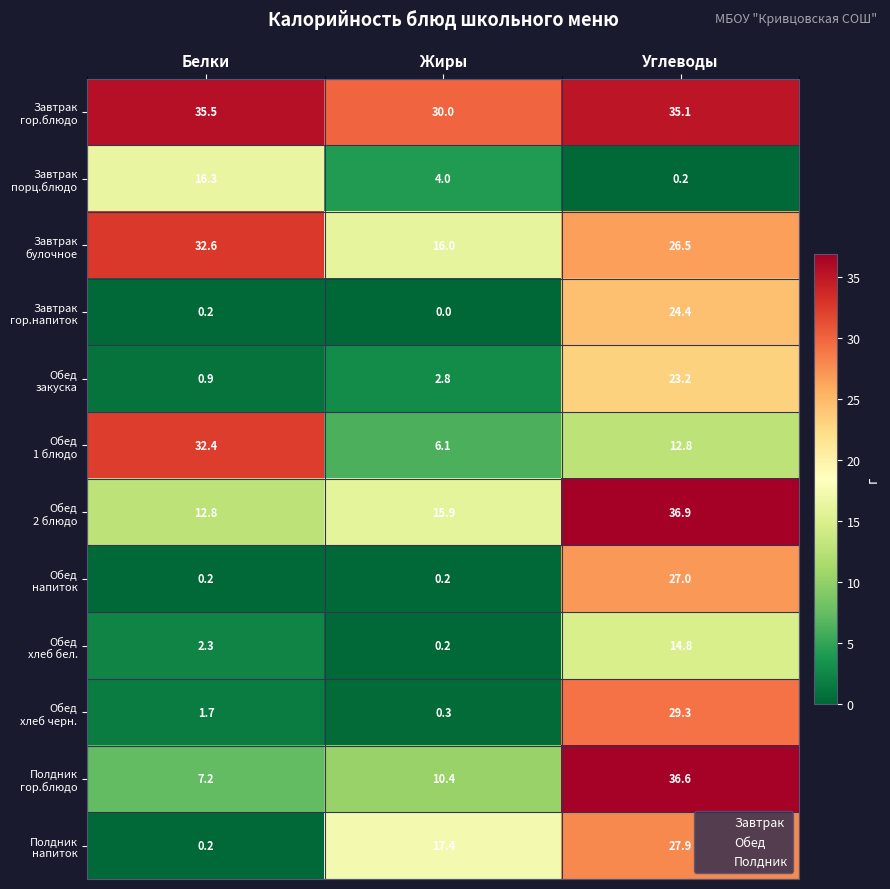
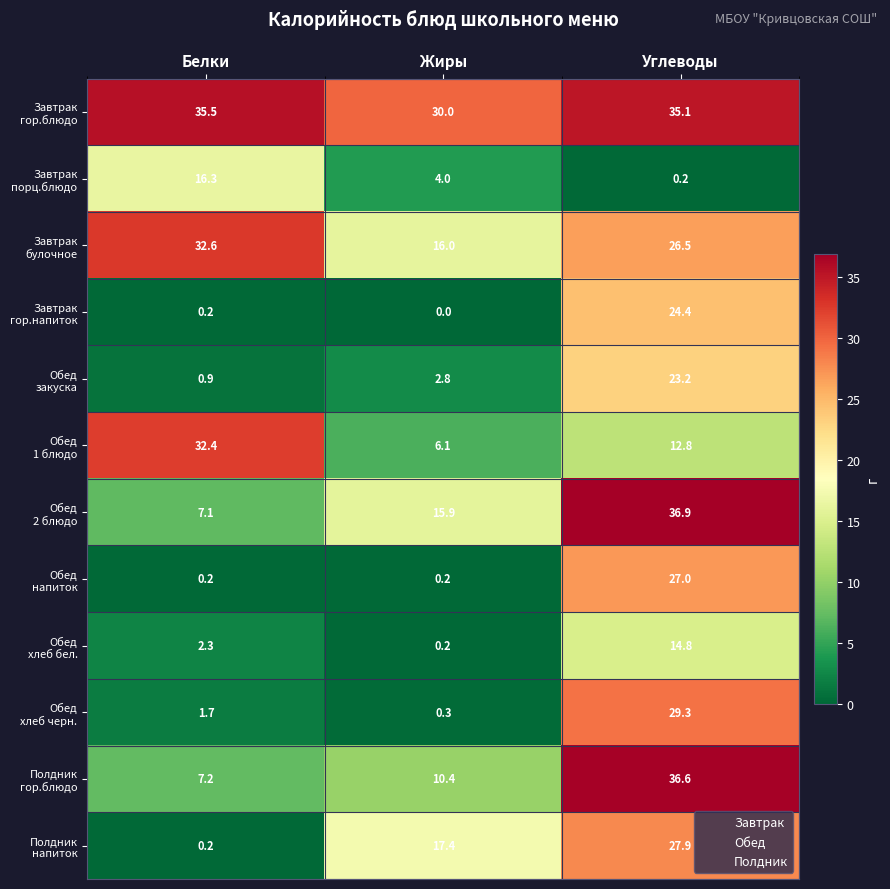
Обед 2 блюдо, Белки: 12.8 -> 7.1
